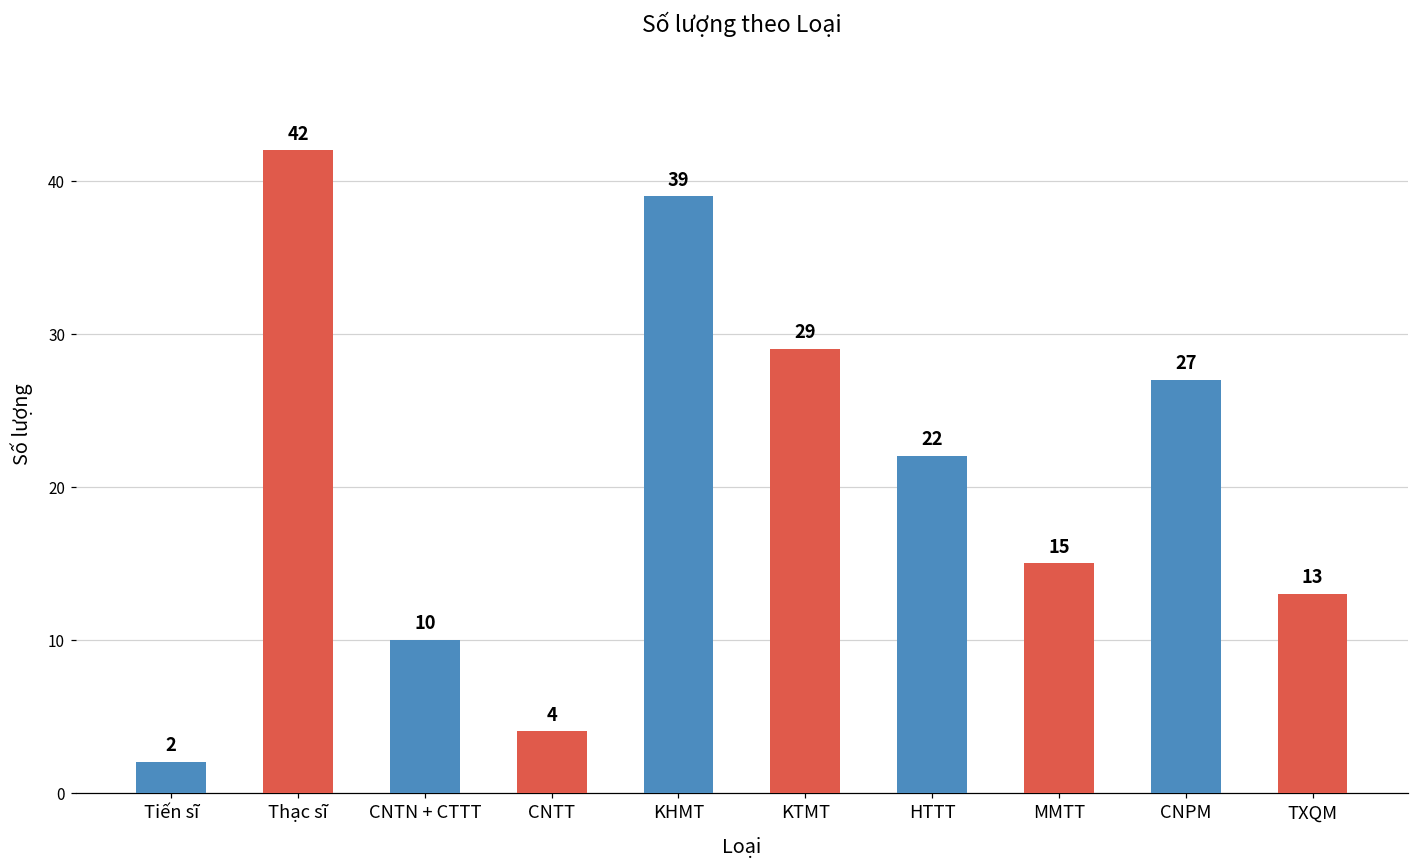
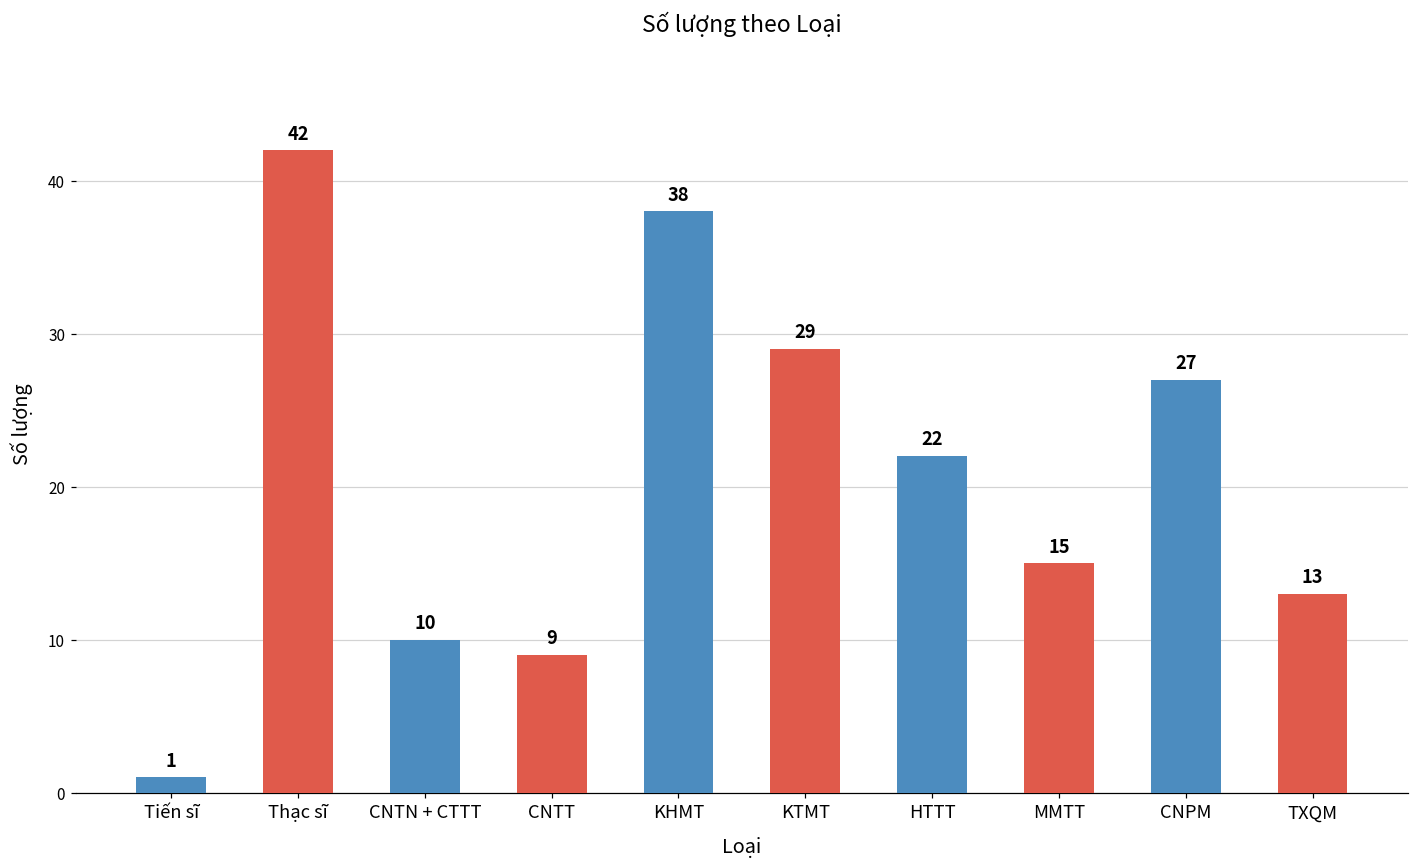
Tiến sĩ: 2 -> 1
CNTT: 4 -> 9
KHMT: 39 -> 38
